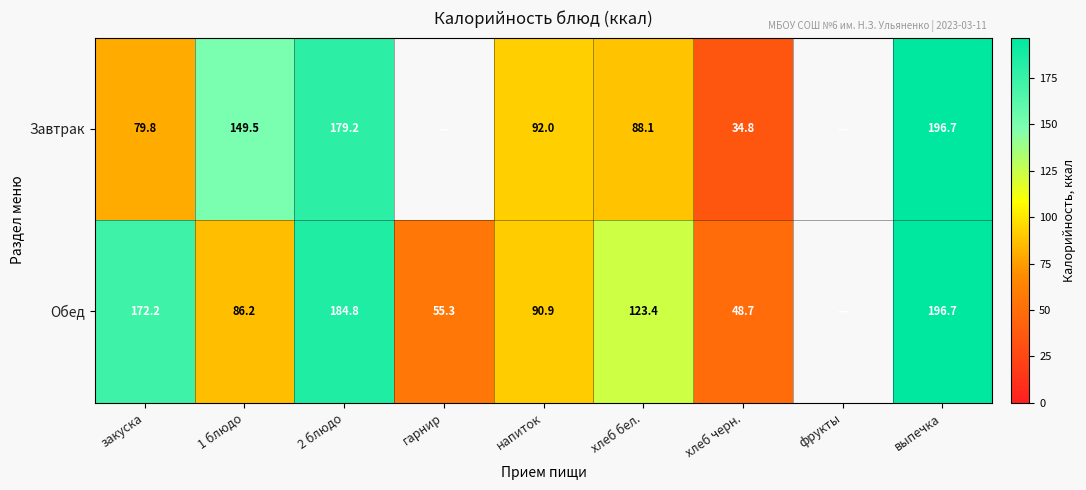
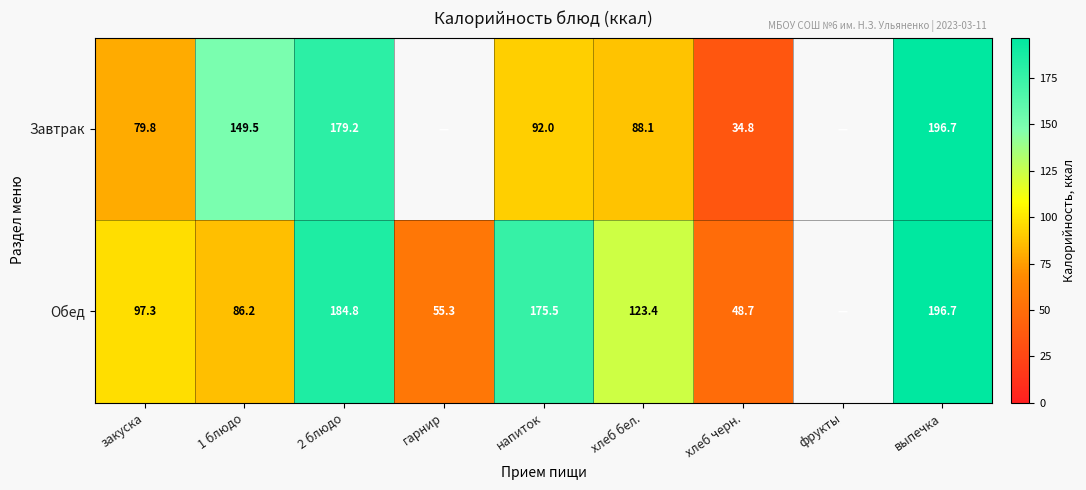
Обед, закуска: 172.2 -> 97.3
Обед, напиток: 90.9 -> 175.5
